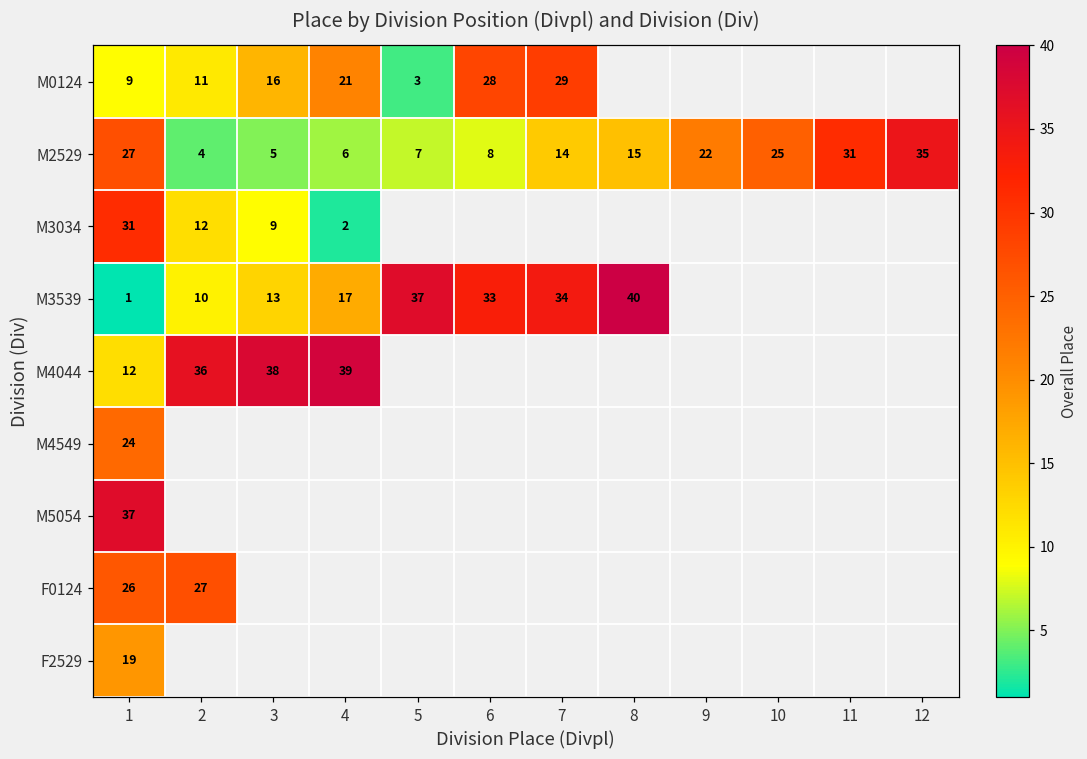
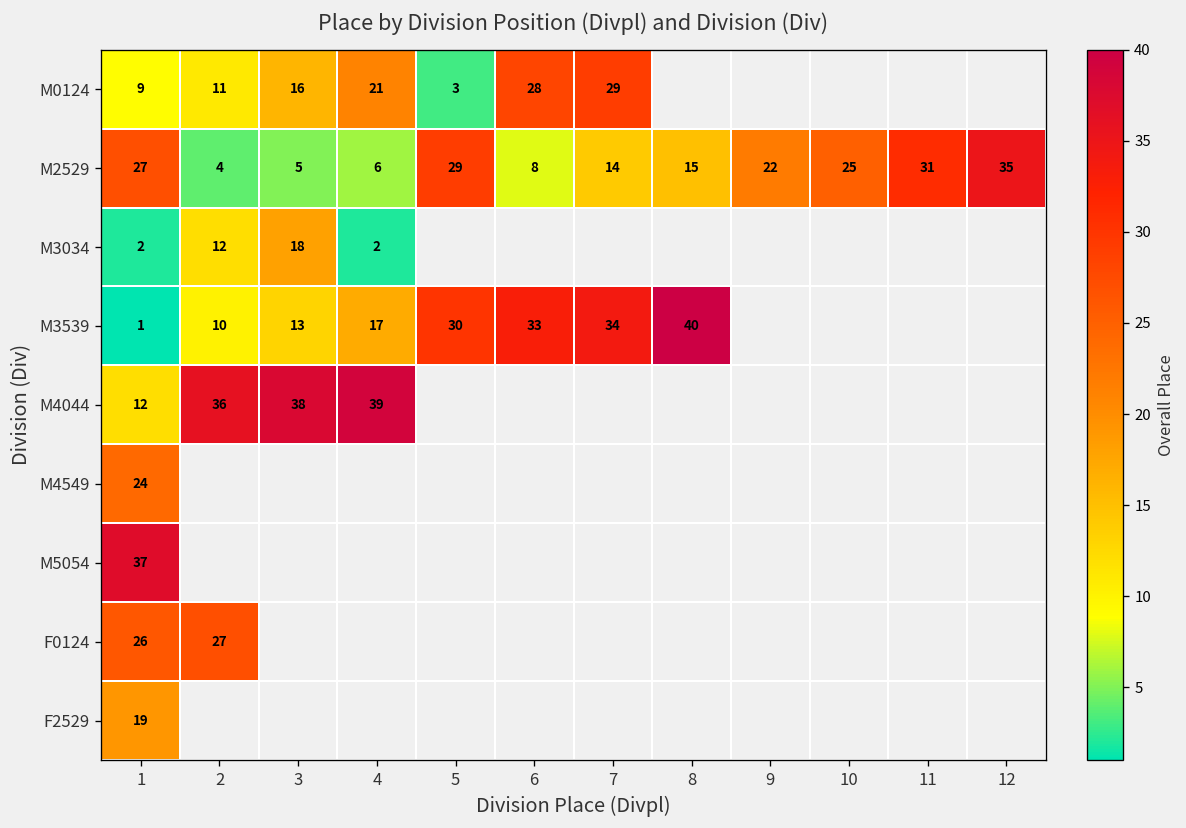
M2529, 5: 7 -> 29
M3034, 1: 31 -> 2
M3034, 3: 9 -> 18
M3539, 5: 37 -> 30
